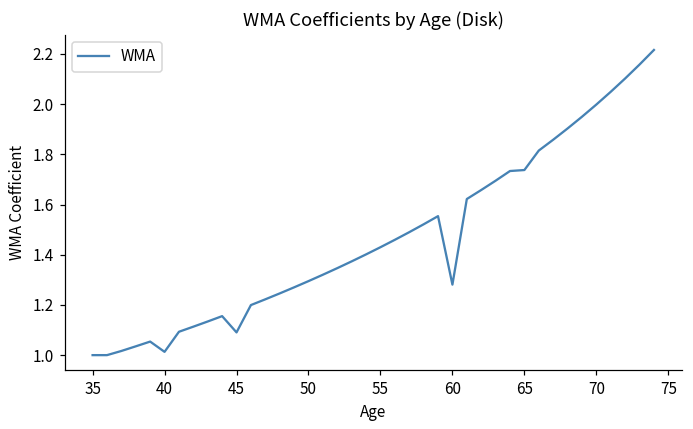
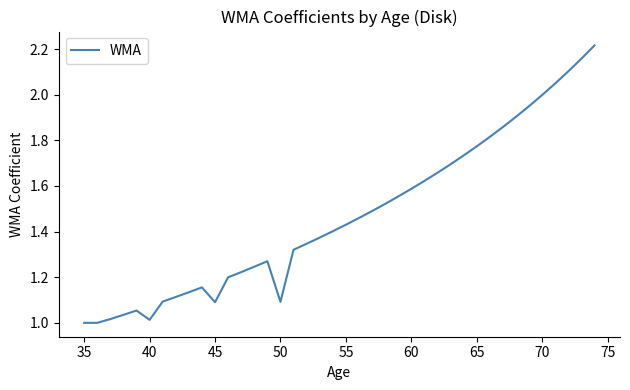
50: 1.29 -> 1.09
60: 1.28 -> 1.59
65: 1.74 -> 1.77
